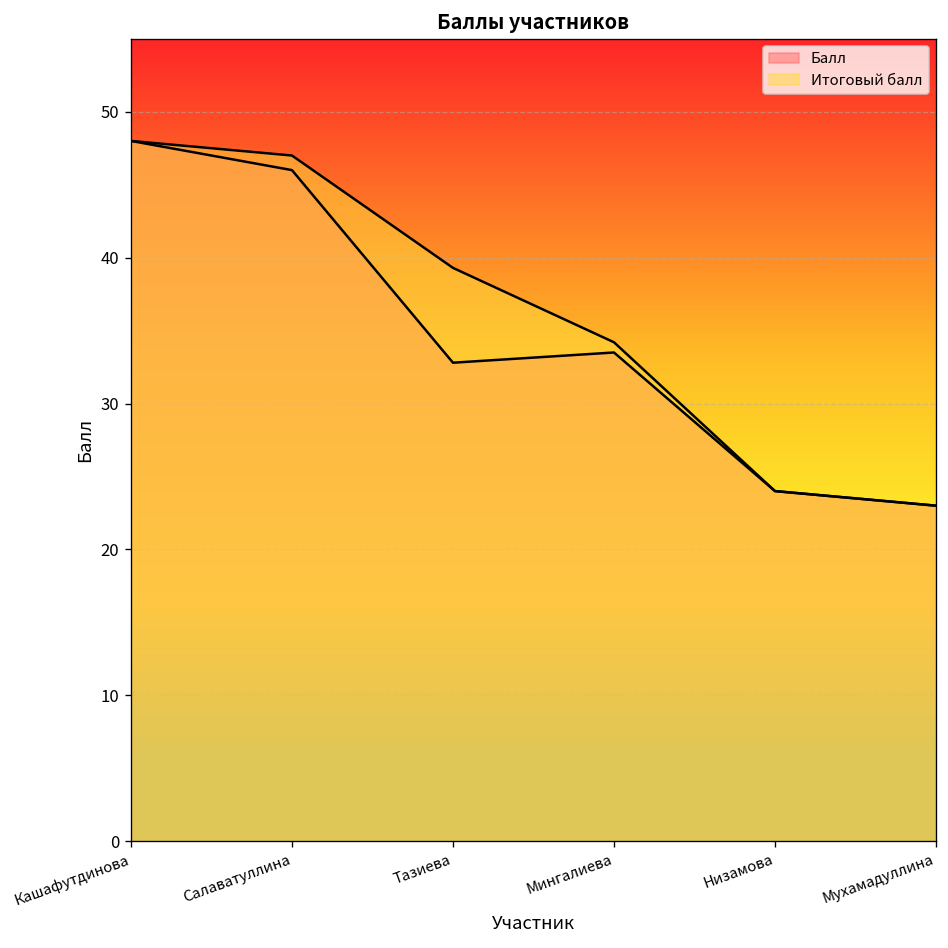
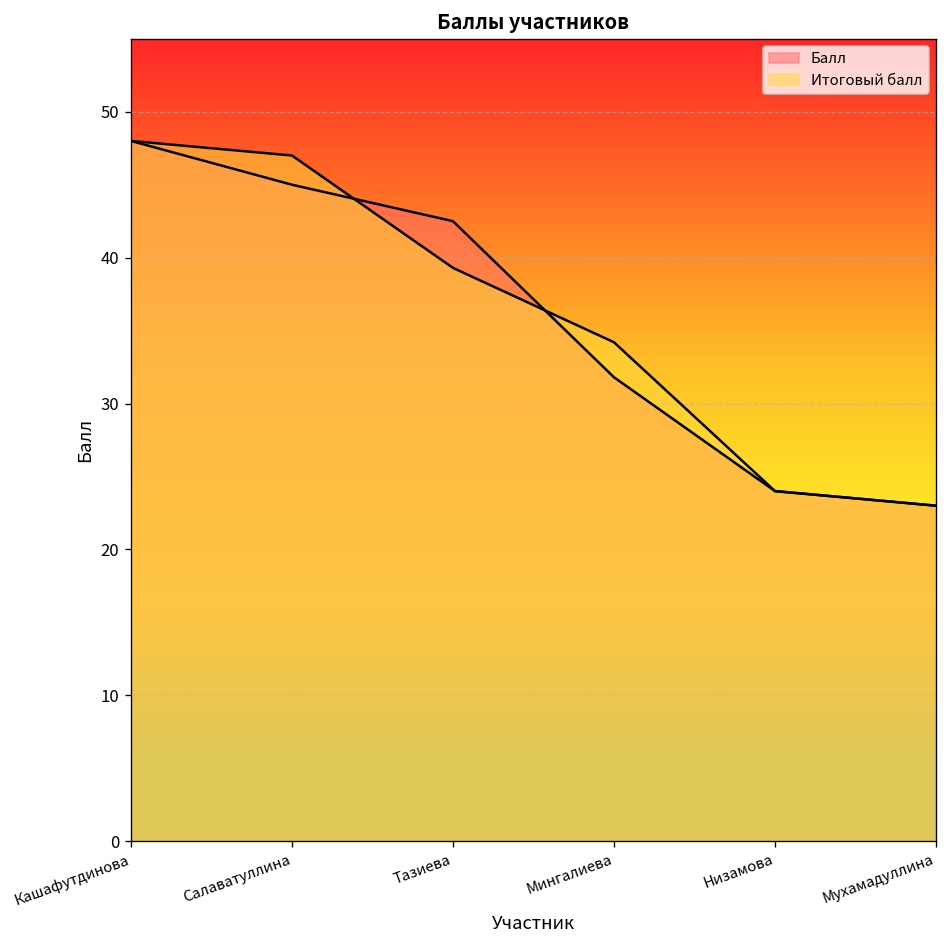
Балл, Салаватуллина: 46 -> 45
Балл, Тазиева: 32.8 -> 42.5
Балл, Мингалиева: 33.5 -> 31.8
